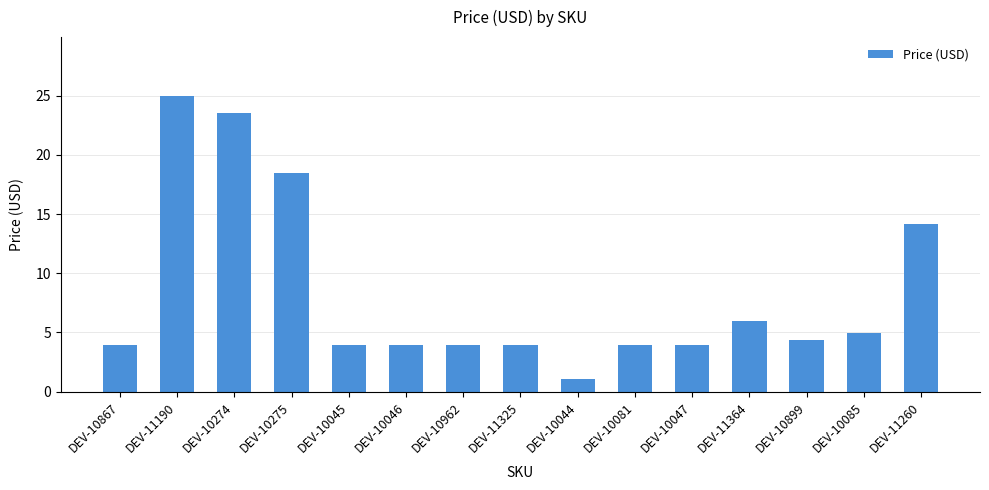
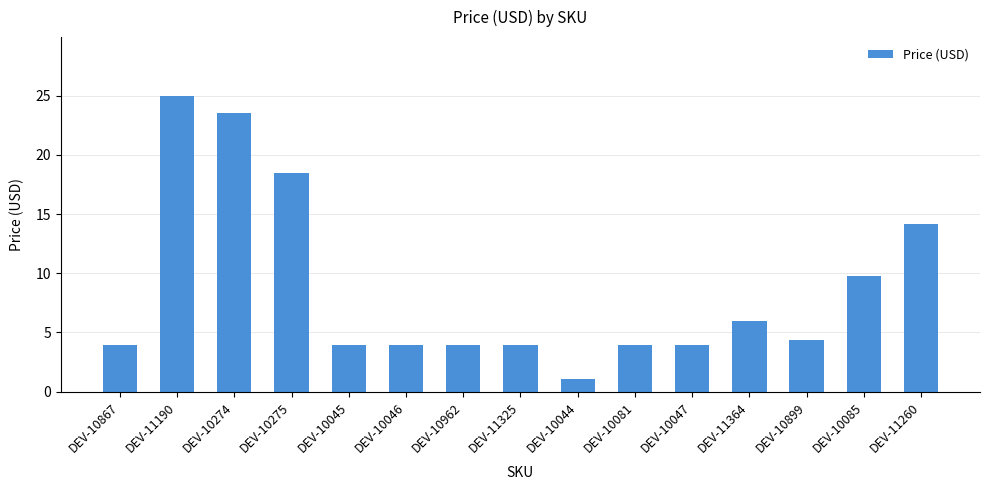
DEV-10085: 5.0 -> 9.7
